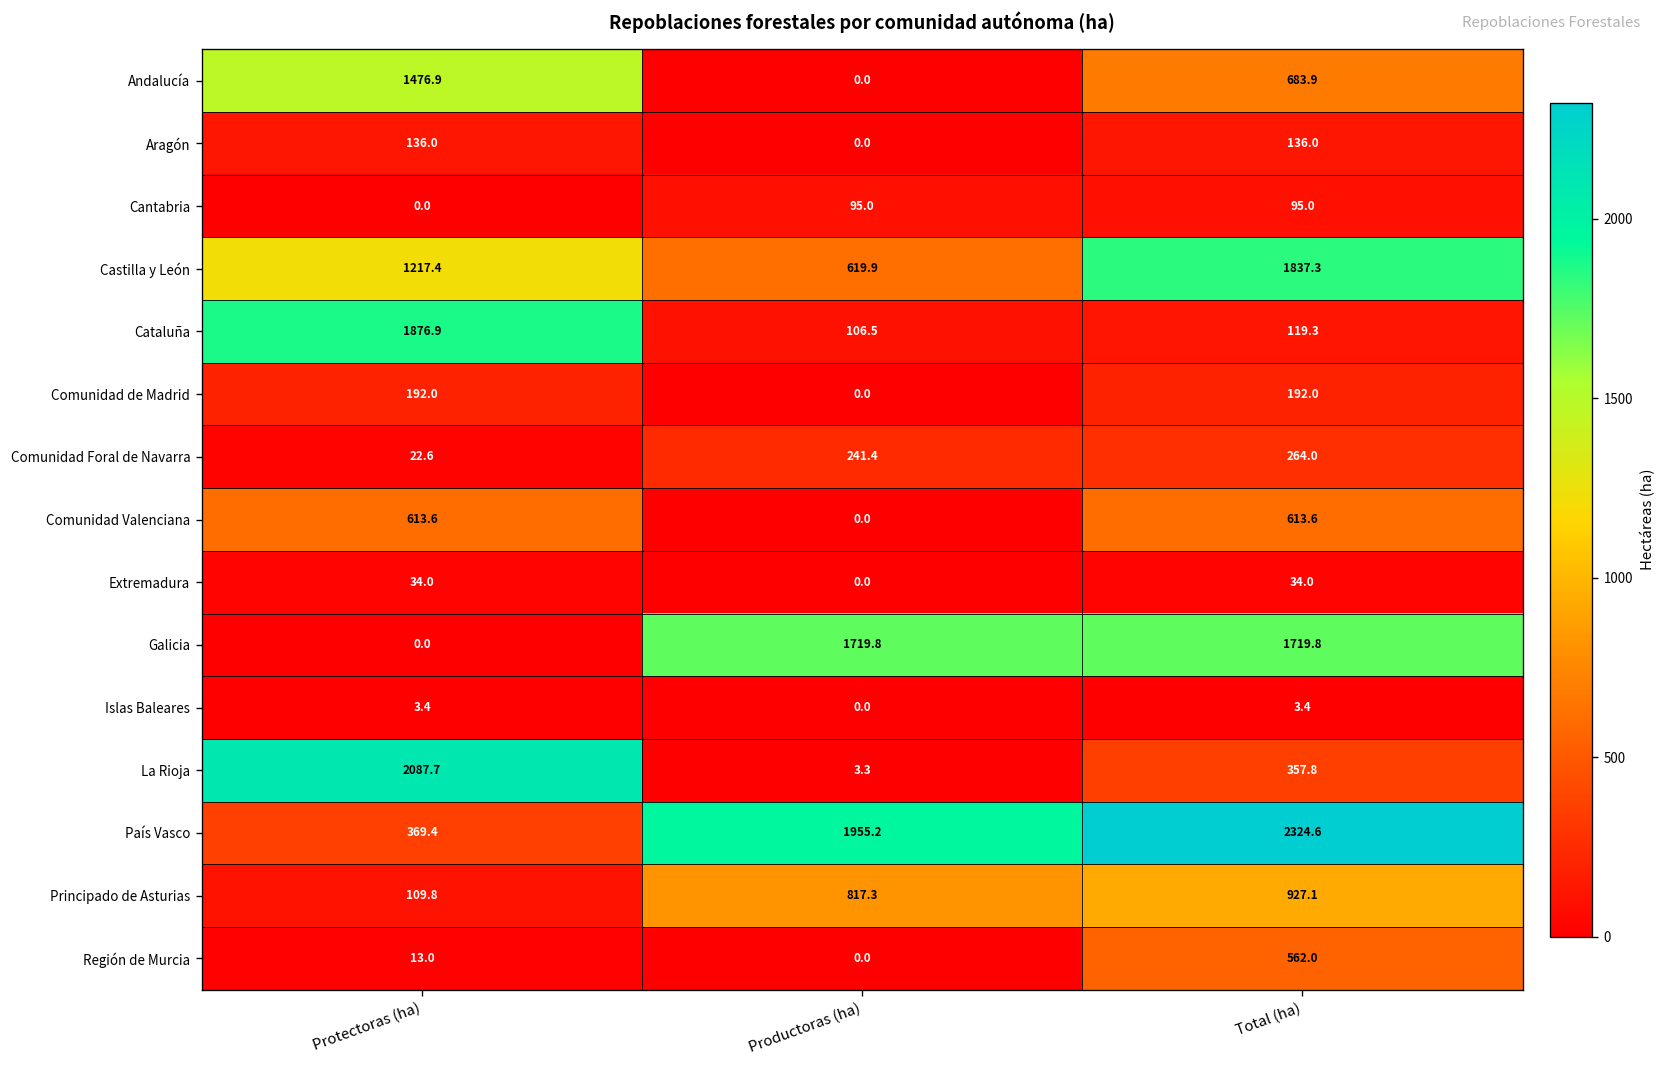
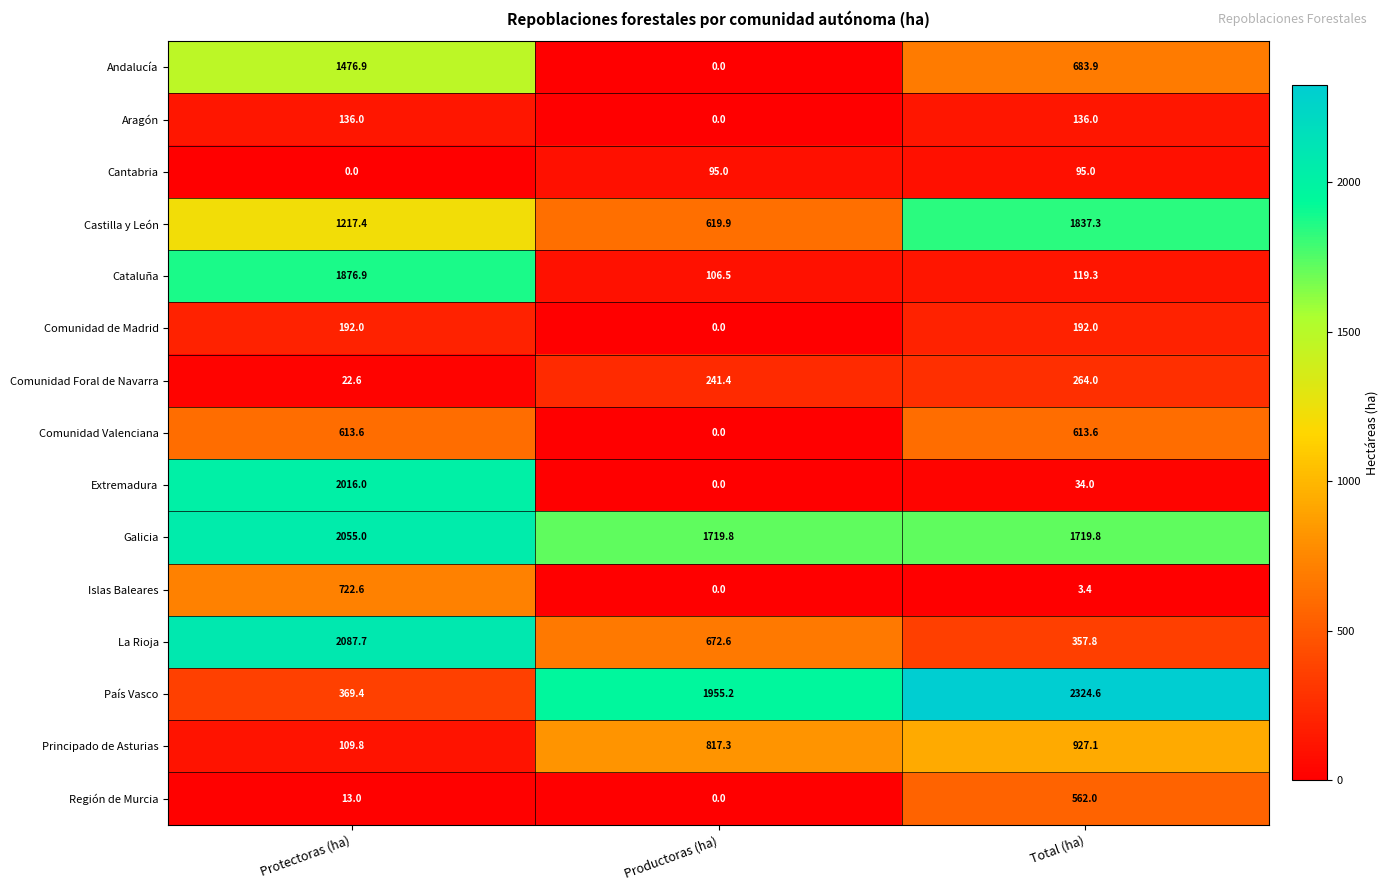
Extremadura, Protectoras (ha): 34.0 -> 2016.0
Galicia, Protectoras (ha): 0.0 -> 2055.0
Islas Baleares, Protectoras (ha): 3.4 -> 722.6
La Rioja, Productoras (ha): 3.3 -> 672.6
